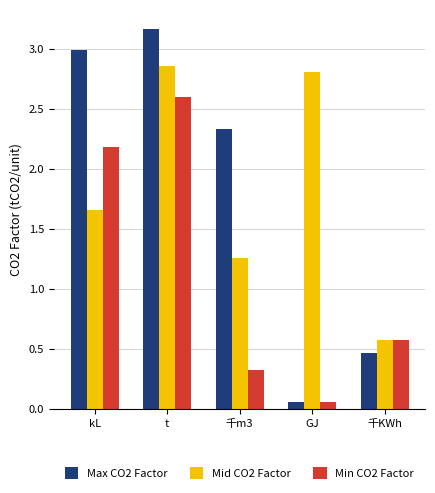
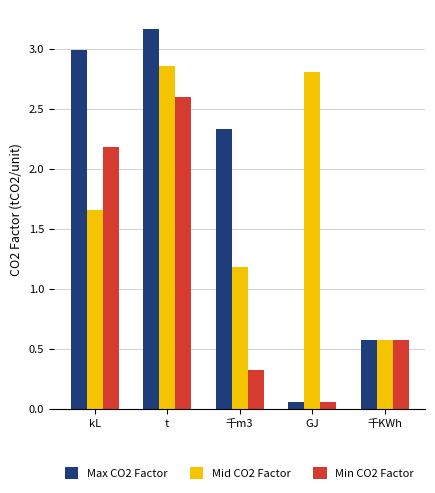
Mid CO2 Factor, 千m3: 1.26 -> 1.18
Max CO2 Factor, 千KWh: 0.47 -> 0.58
